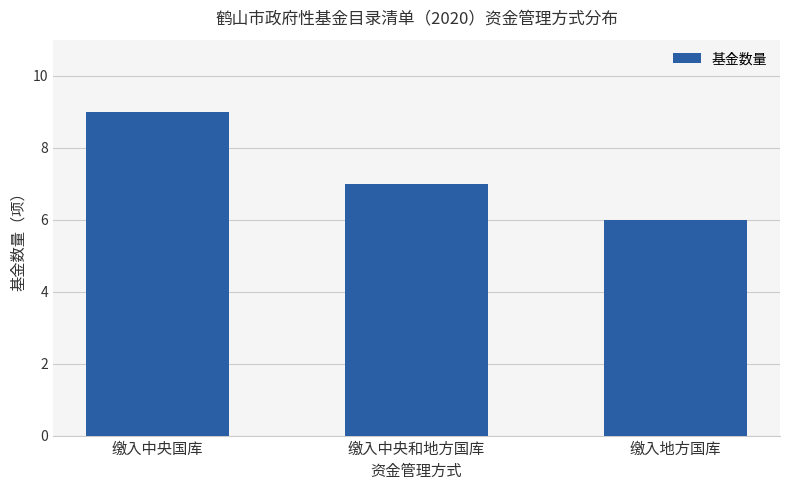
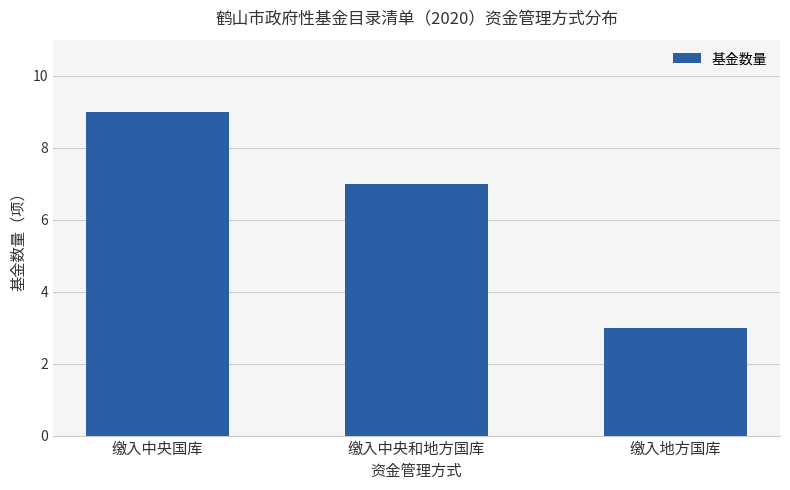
缴入地方国库: 6 -> 3
